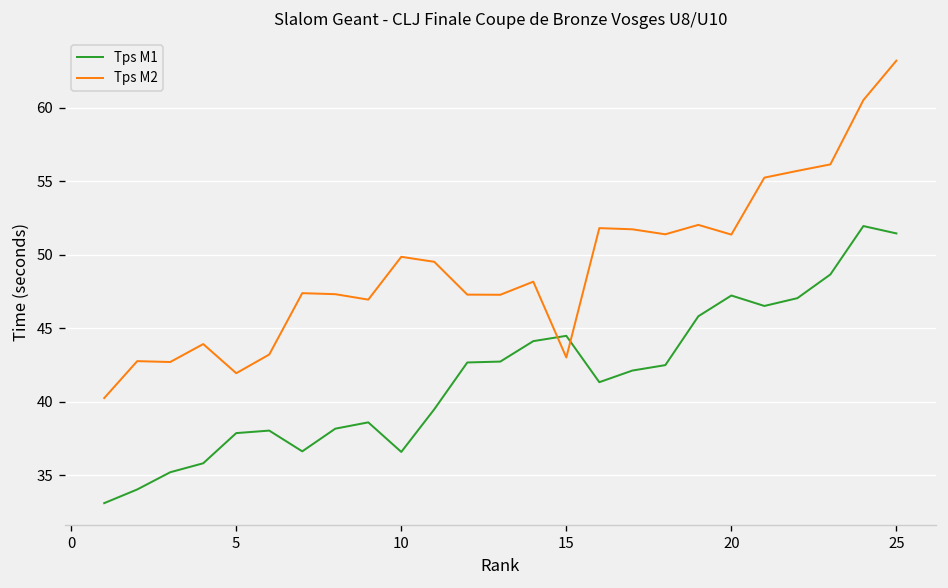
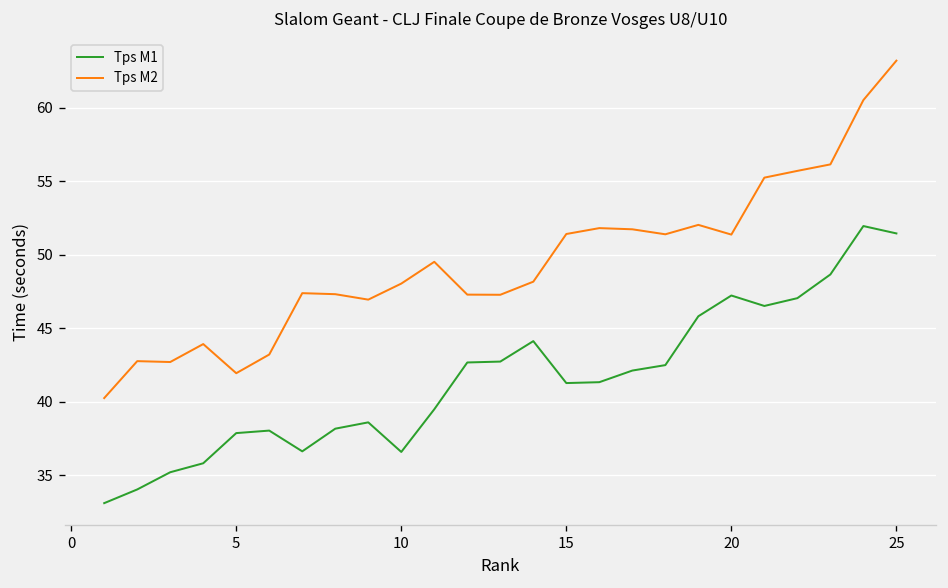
Tps M2, 10: 49.9 -> 48.0
Tps M1, 15: 44.5 -> 41.3
Tps M2, 15: 43.0 -> 51.4
